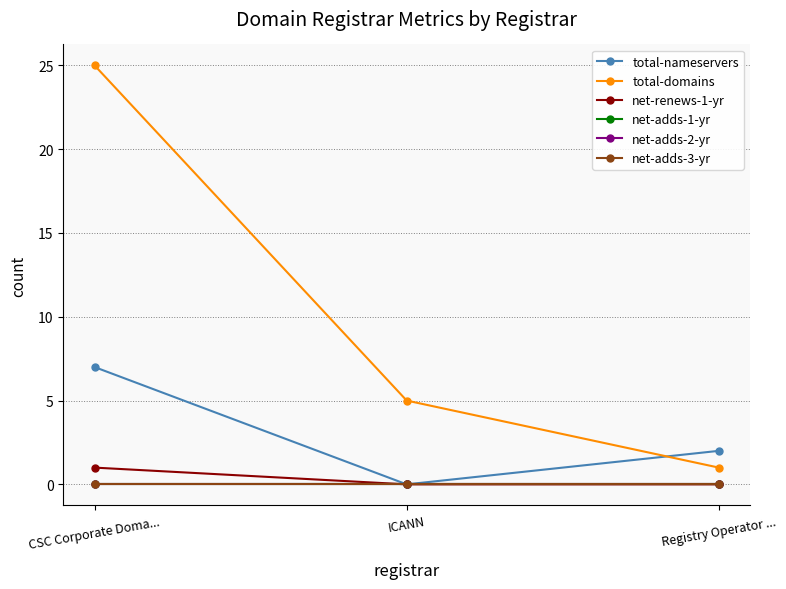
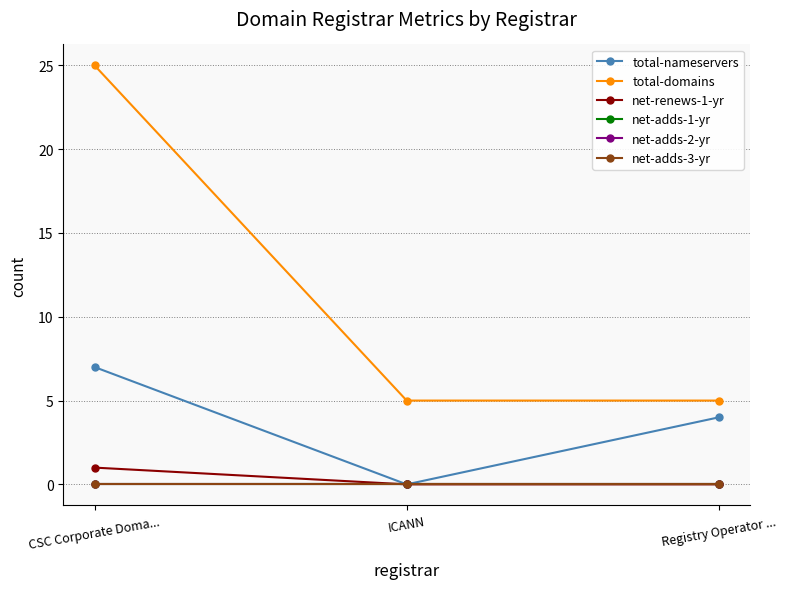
total-nameservers, Registry Operator ...: 2 -> 4
total-domains, Registry Operator ...: 1 -> 5
